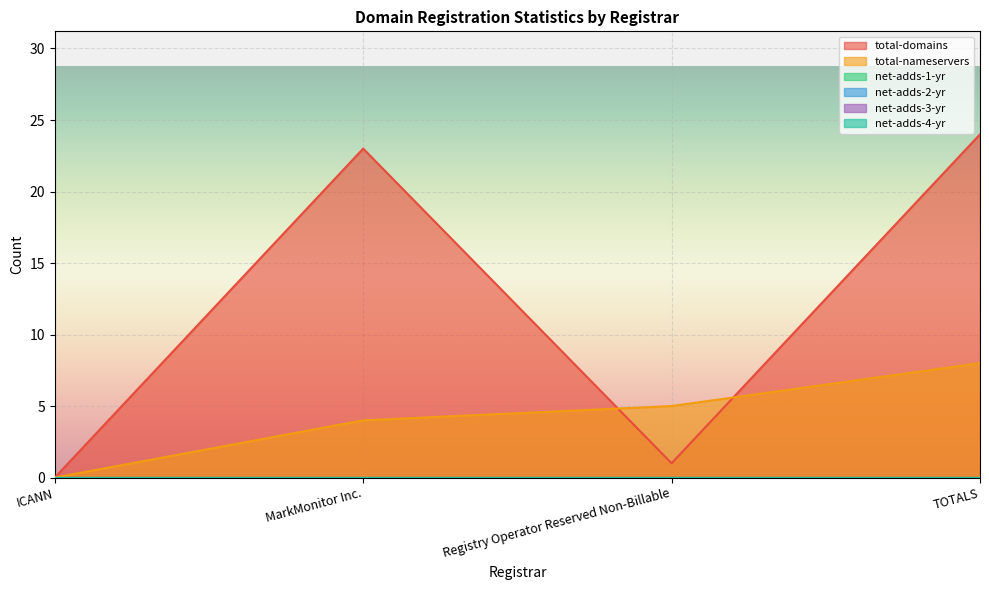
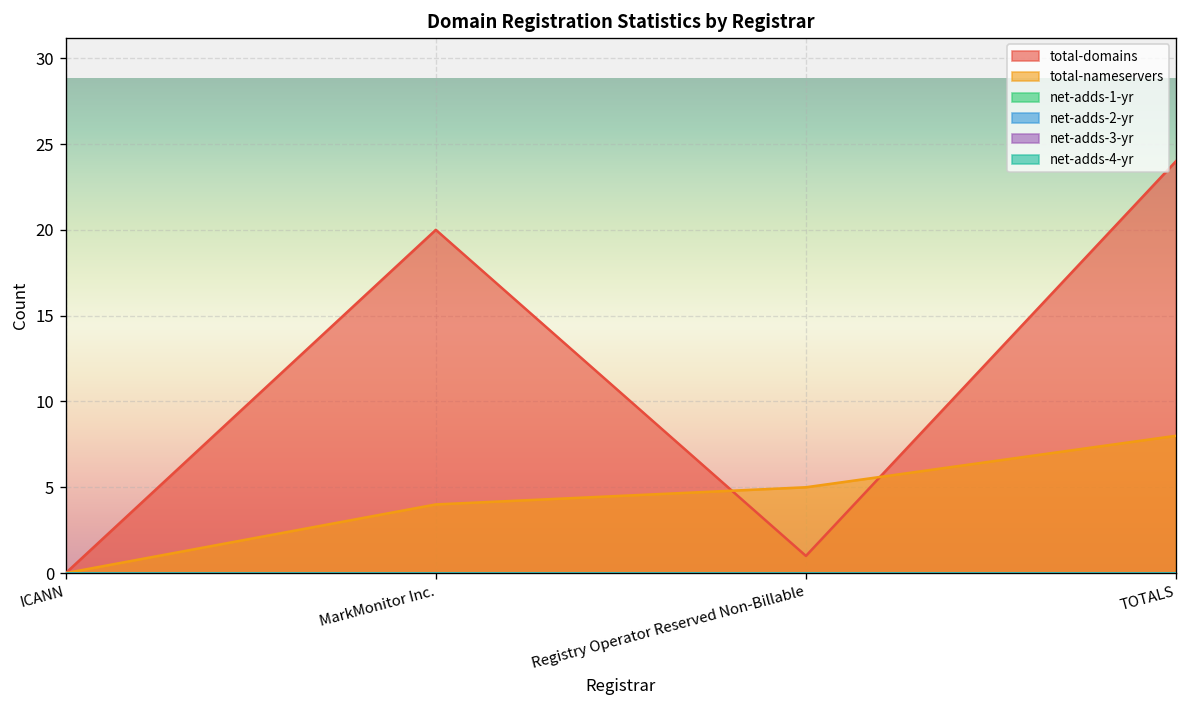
total-domains, MarkMonitor Inc.: 23 -> 20
